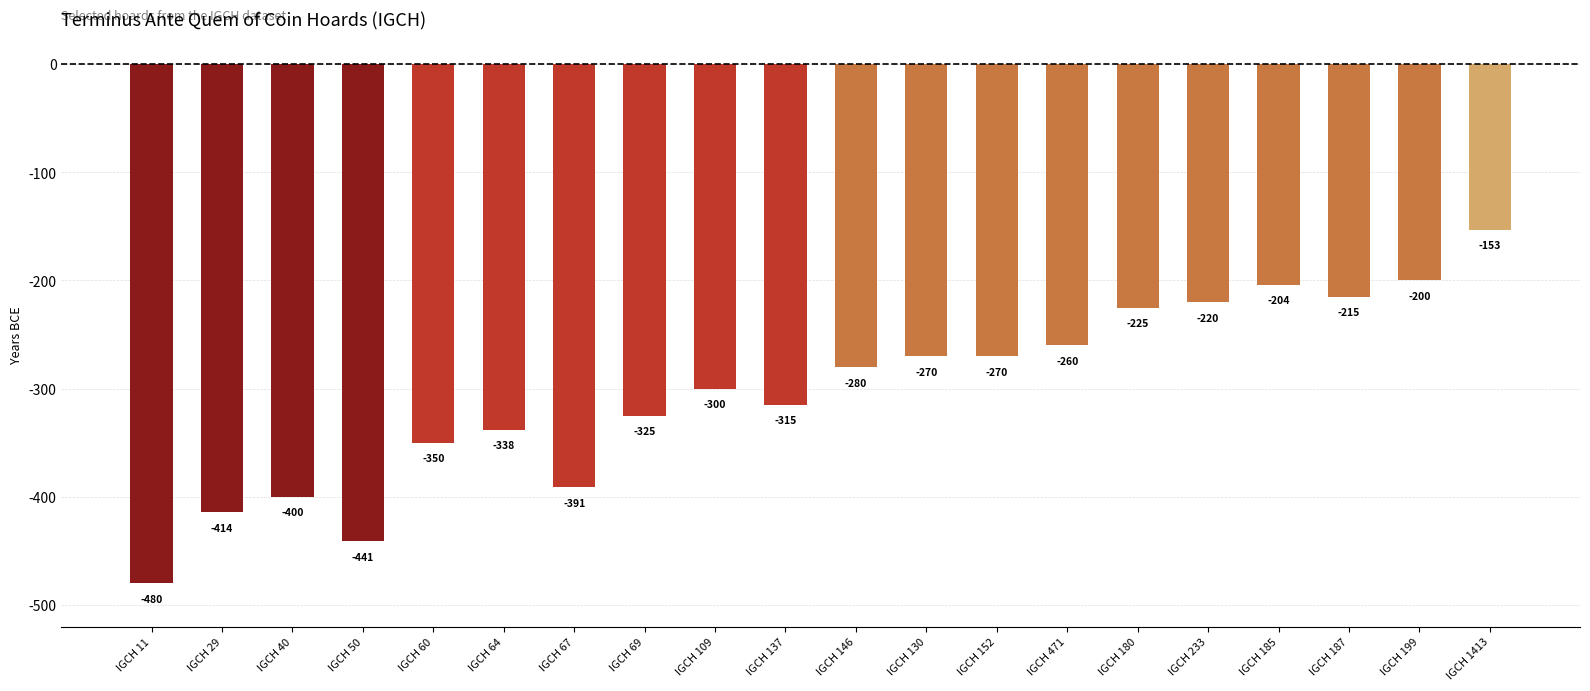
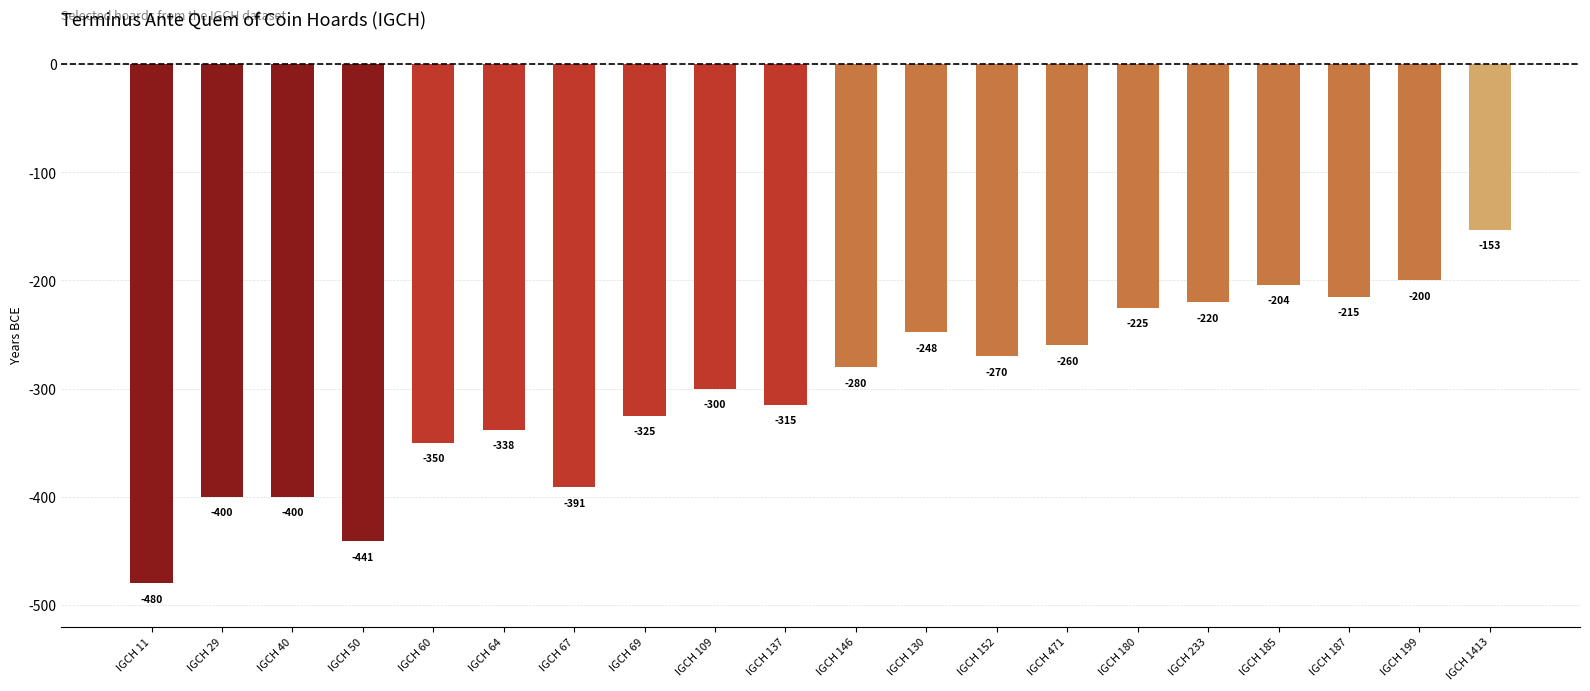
IGCH 29: -414 -> -400
IGCH 130: -270 -> -248
